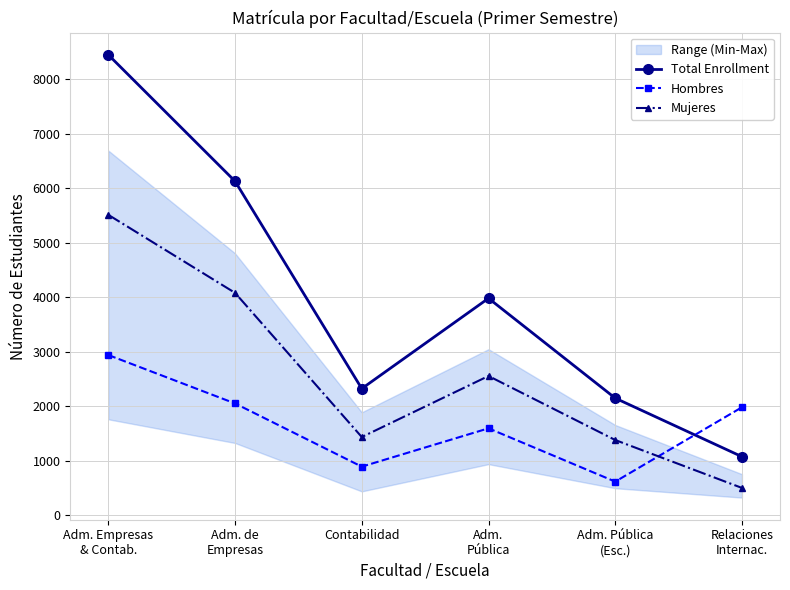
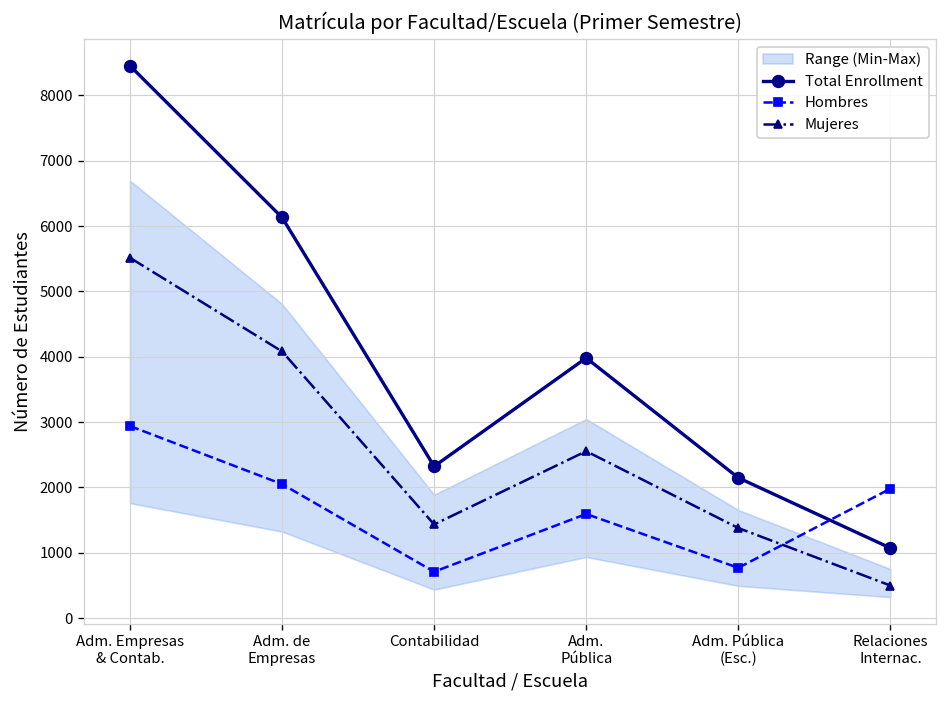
Hombres, Contabilidad: 900 -> 700
Hombres, Adm. Pública (Esc.): 600 -> 800
